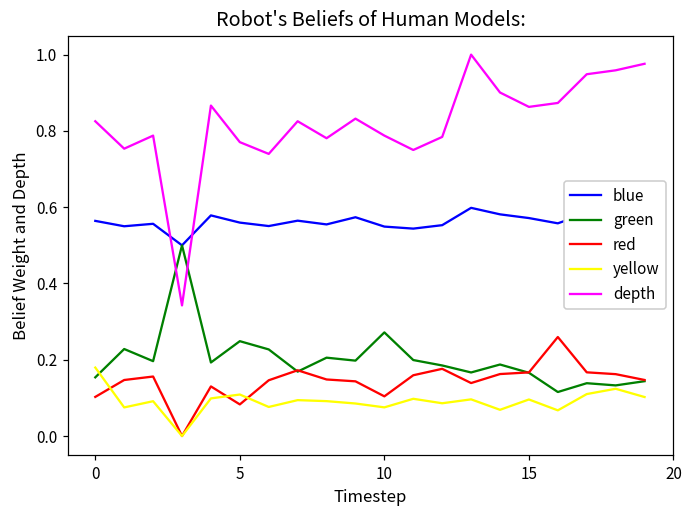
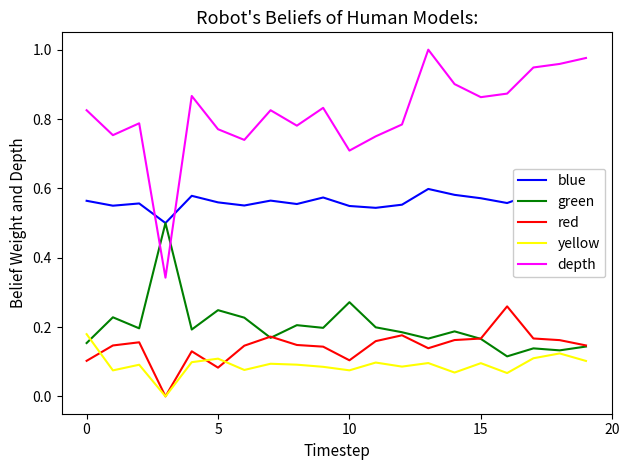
depth, 10: 0.79 -> 0.71
